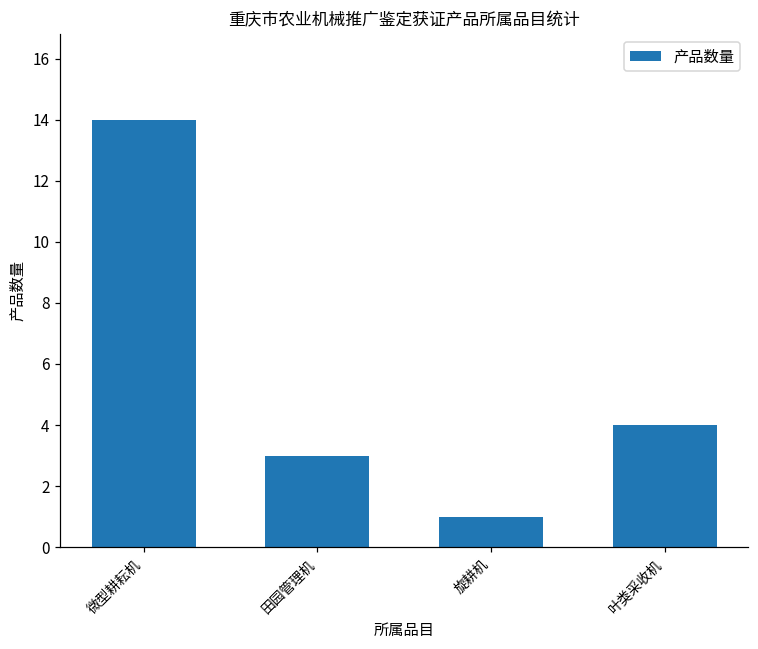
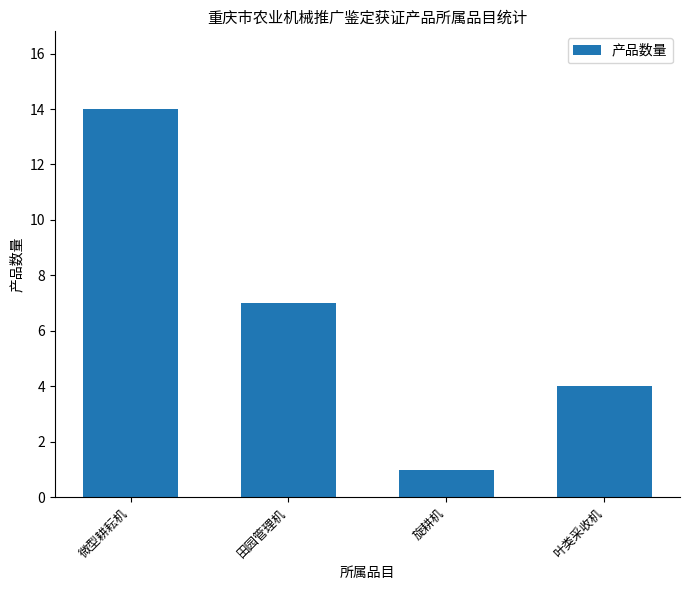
田园管理机: 3 -> 7
